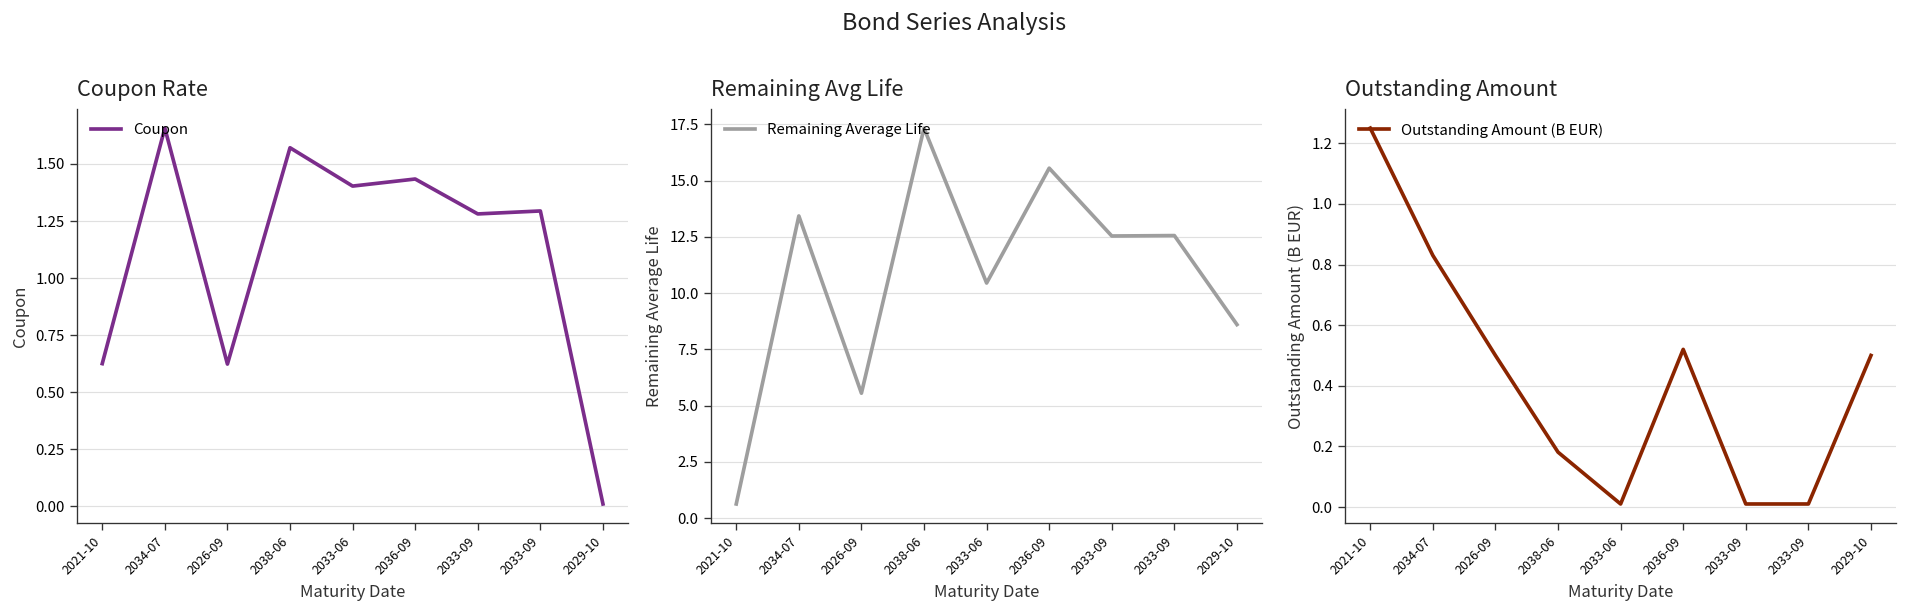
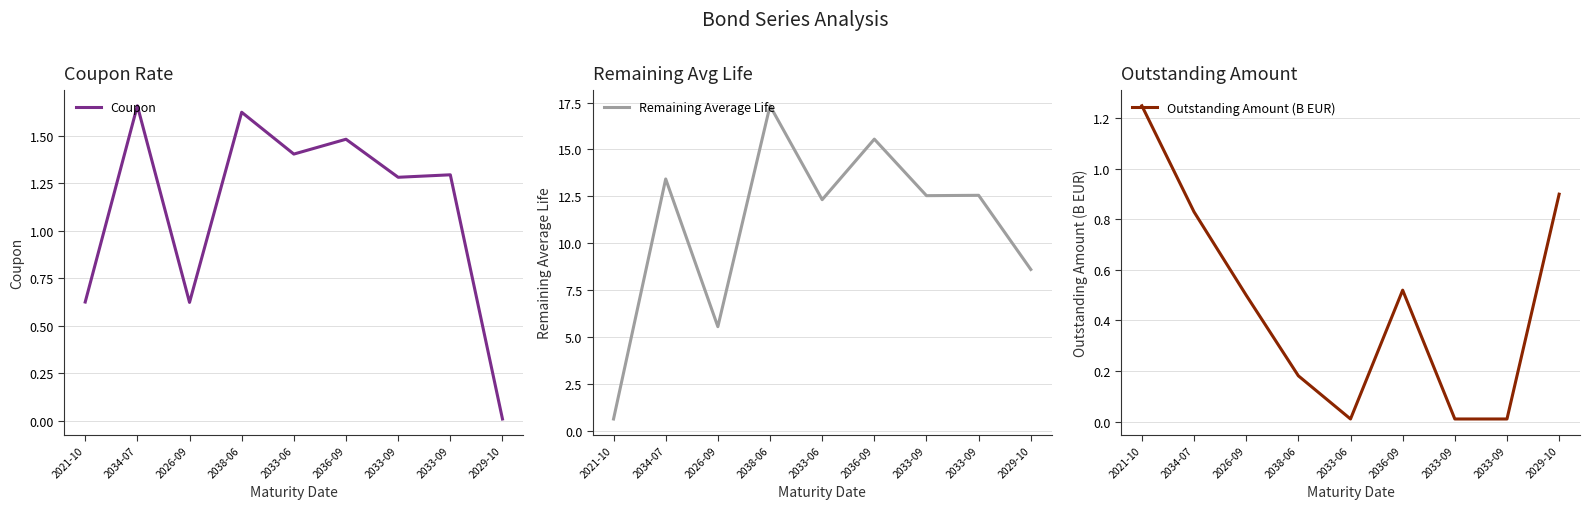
Coupon Rate, 2038-06: 1.57 -> 1.62
Coupon Rate, 2036-09: 1.43 -> 1.48
Remaining Avg Life, 2033-06: 10.4 -> 12.3
Outstanding Amount, 2029-10: 0.5 -> 0.9
